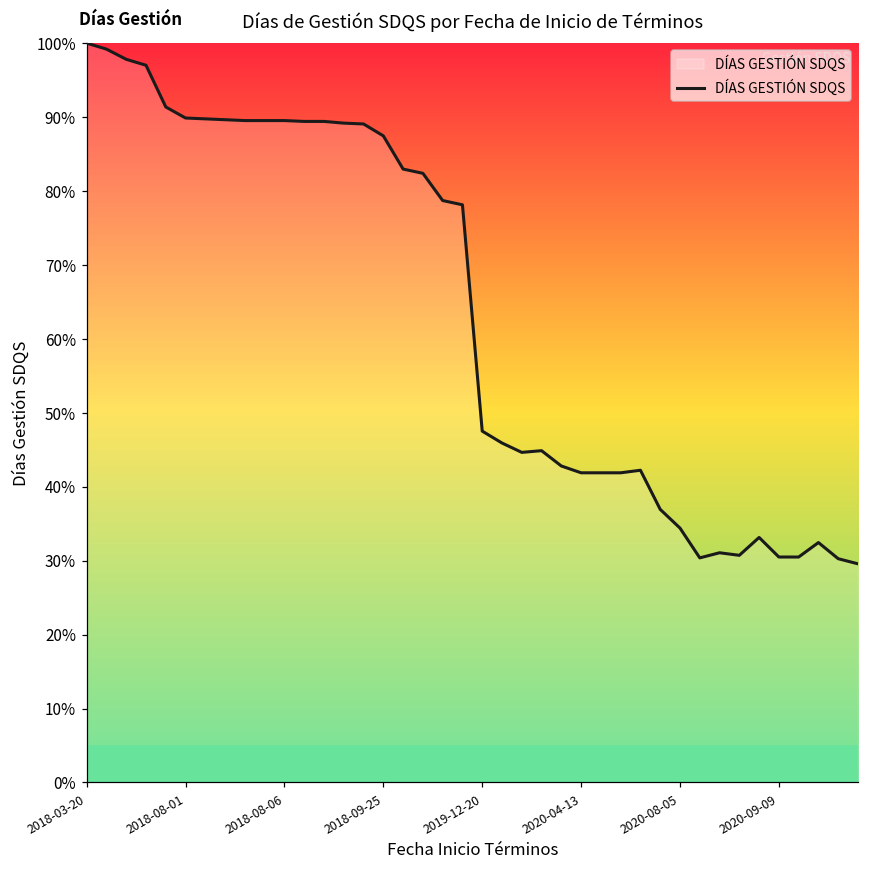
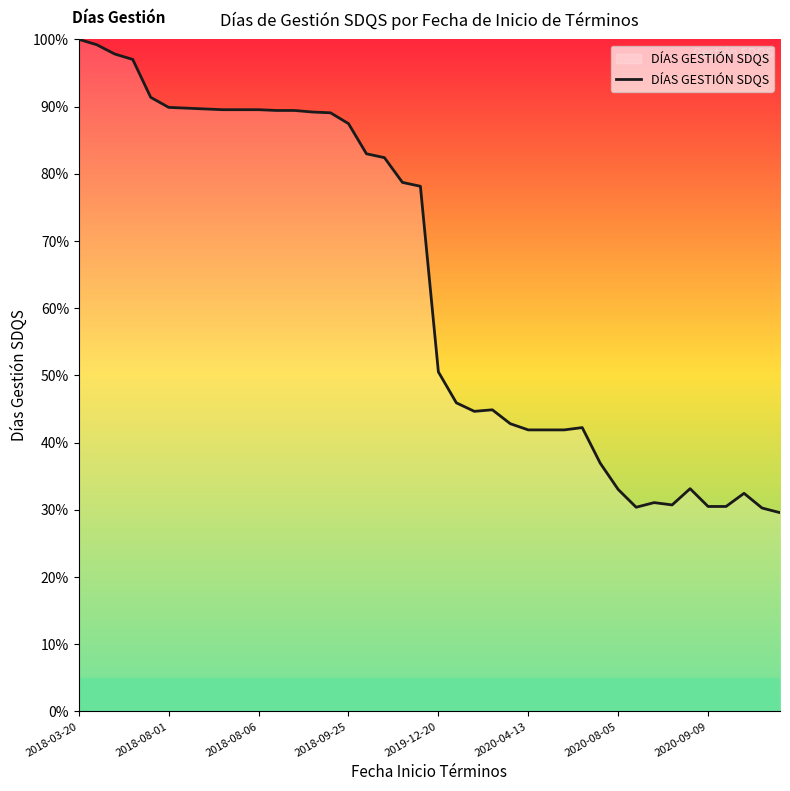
2019-12-20: 48% -> 51%
2020-08-05: 34% -> 33%
